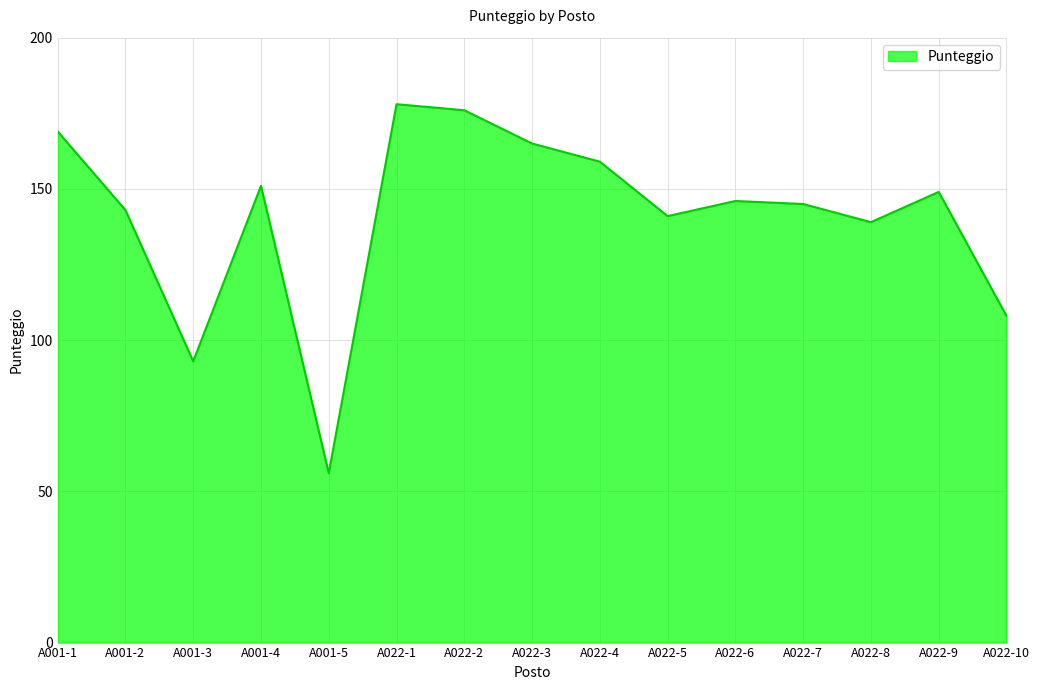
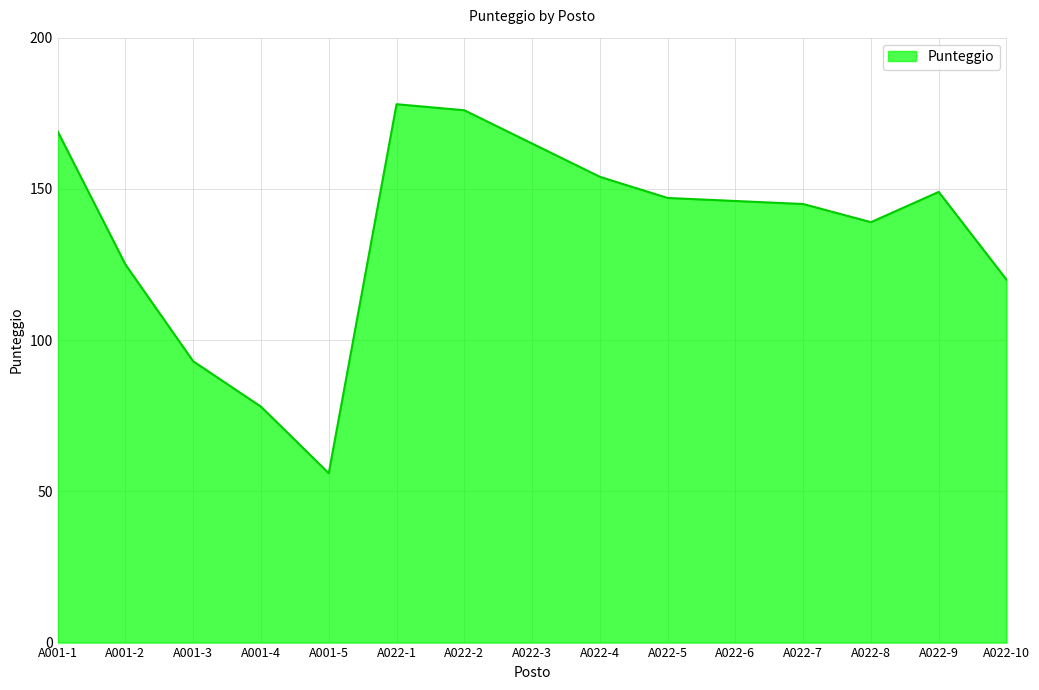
A001-2: 143 -> 125
A001-4: 151 -> 78
A022-4: 159 -> 154
A022-5: 141 -> 147
A022-10: 108 -> 120
